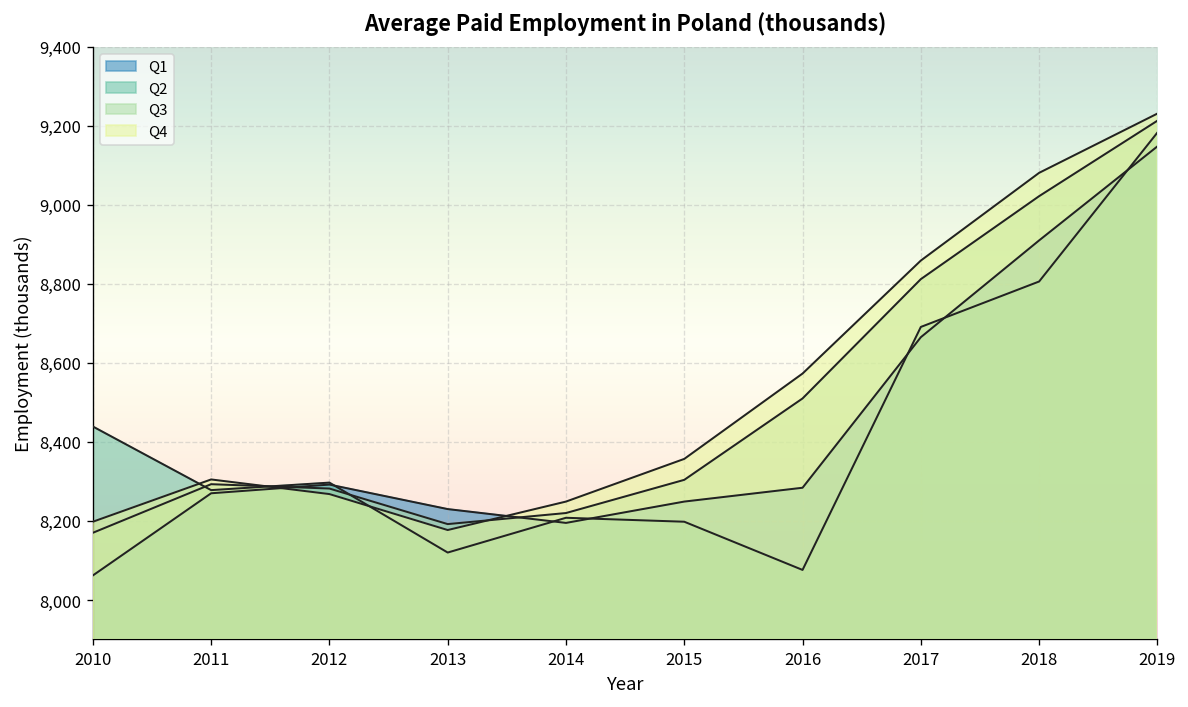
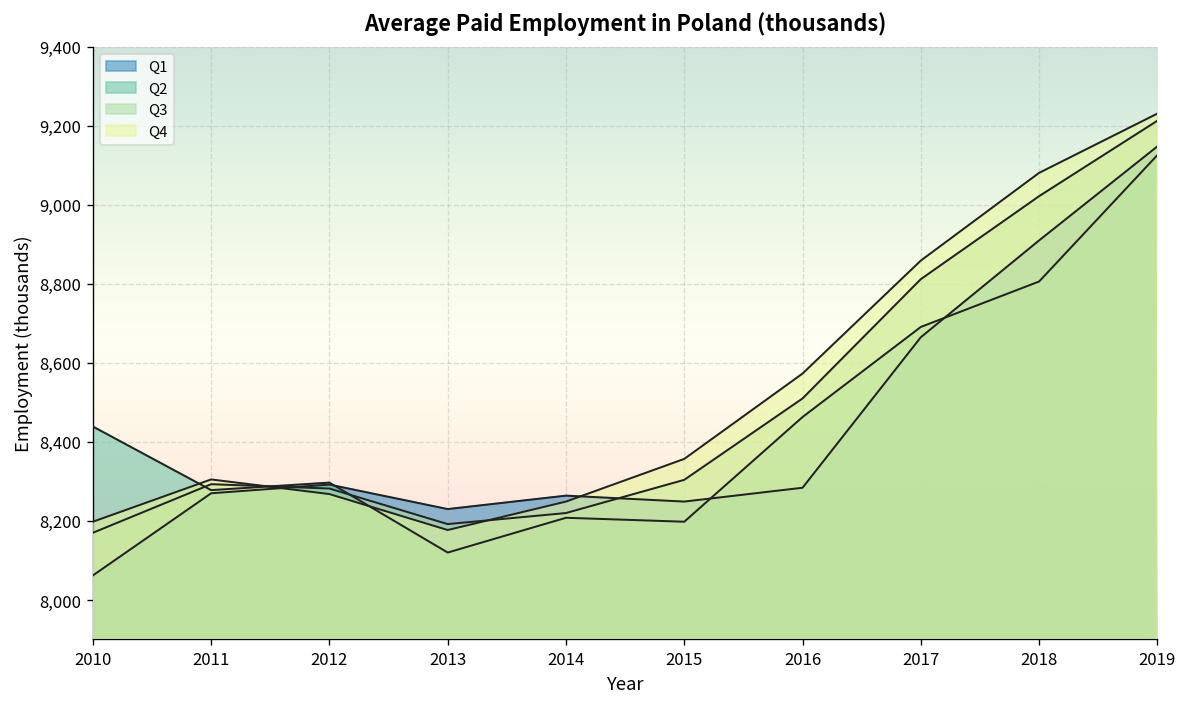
Q1, 2014: 8,200 -> 8,260
Q2, 2016: 8,080 -> 8,460
Q2, 2019: 9,180 -> 9,130
